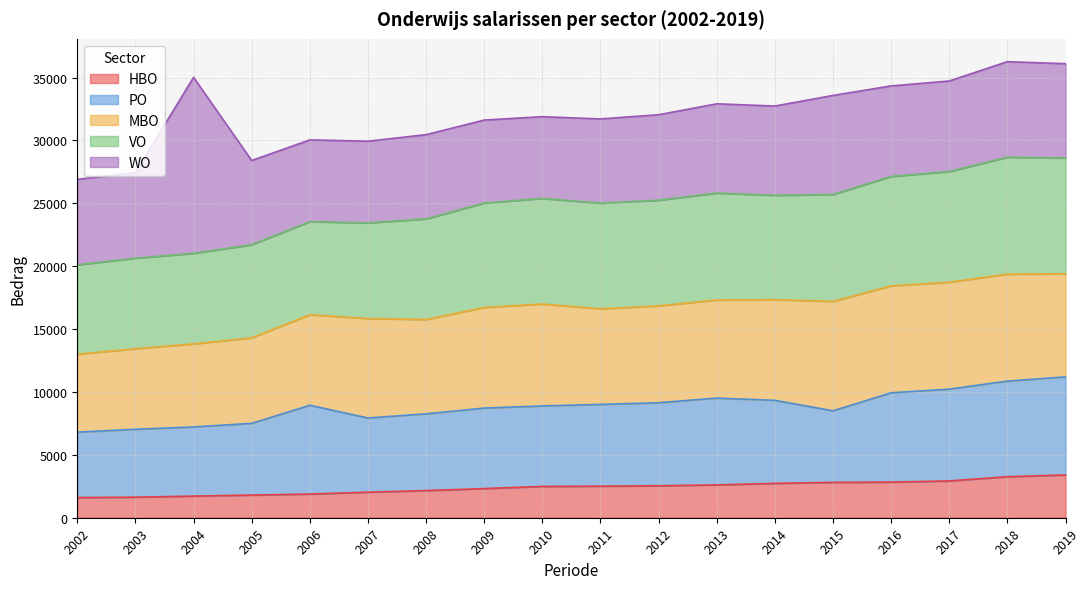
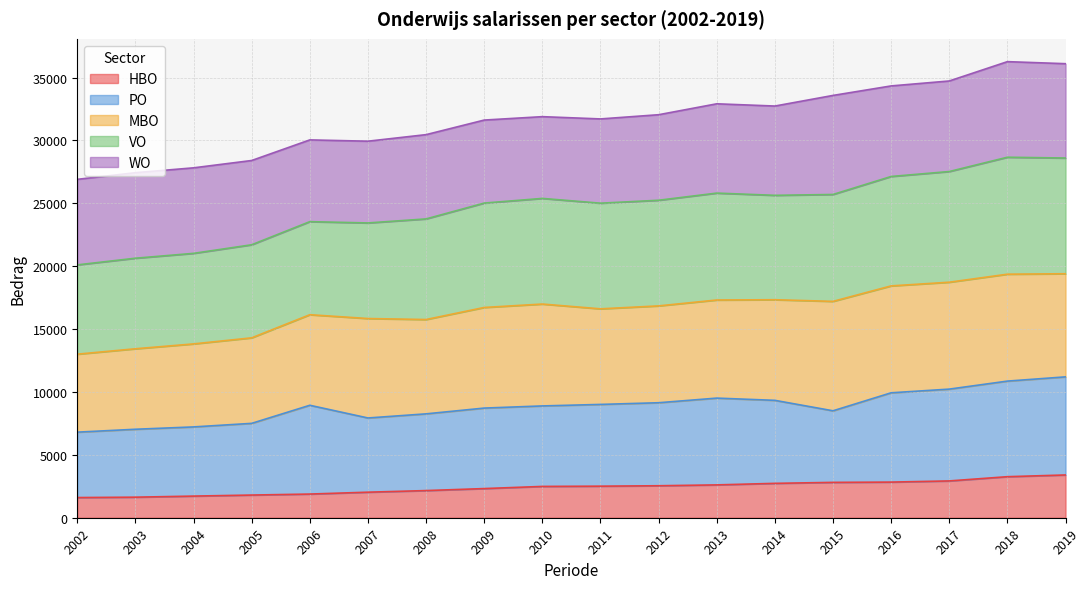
WO, 2004: 14000 -> 6800
